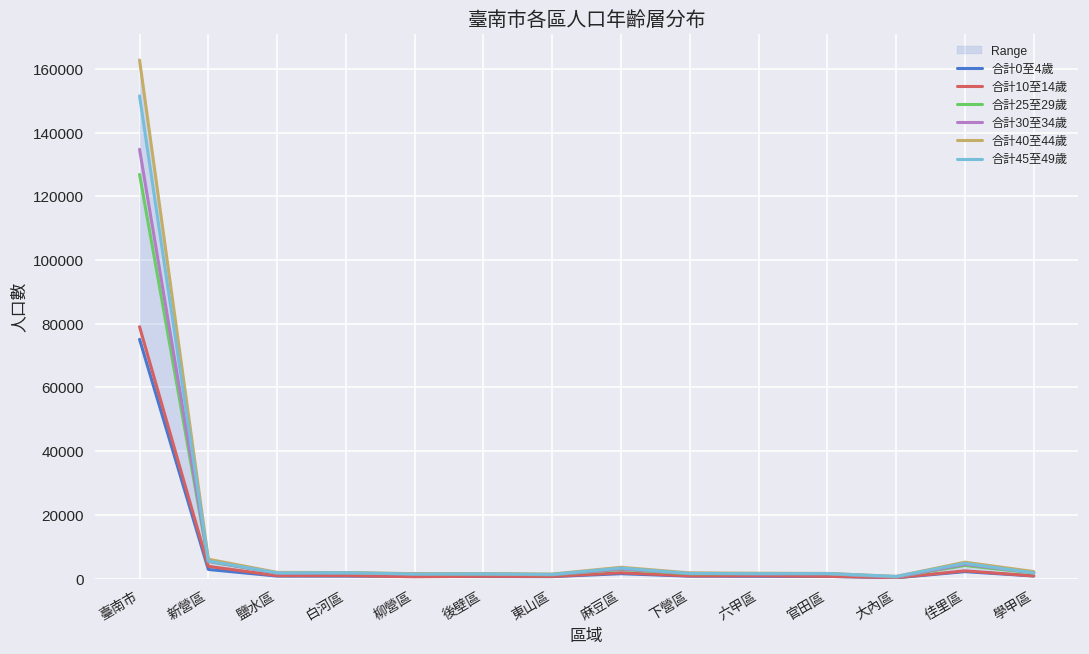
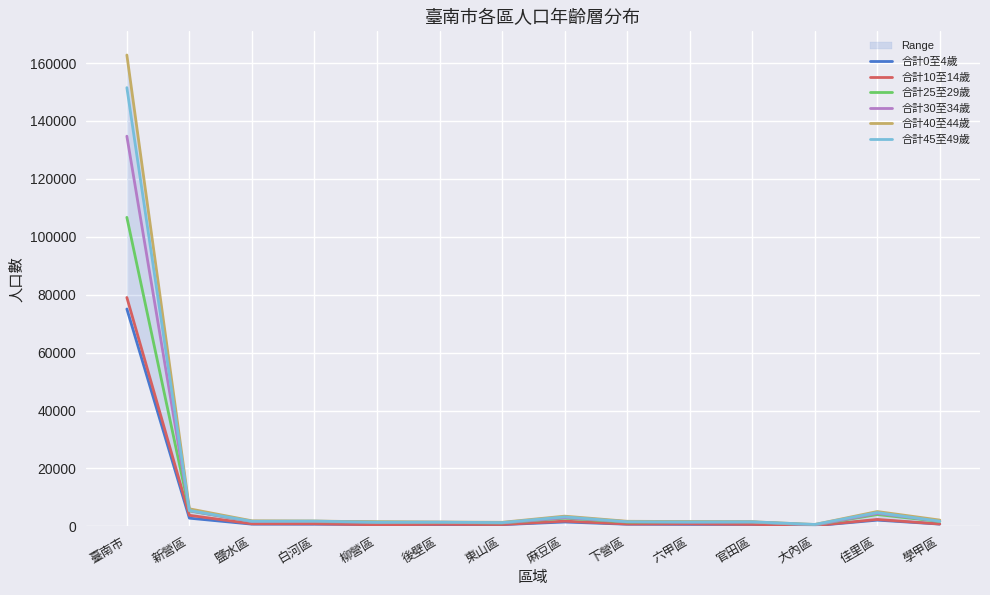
合計25至29歲, 臺南市: 127000 -> 107000
